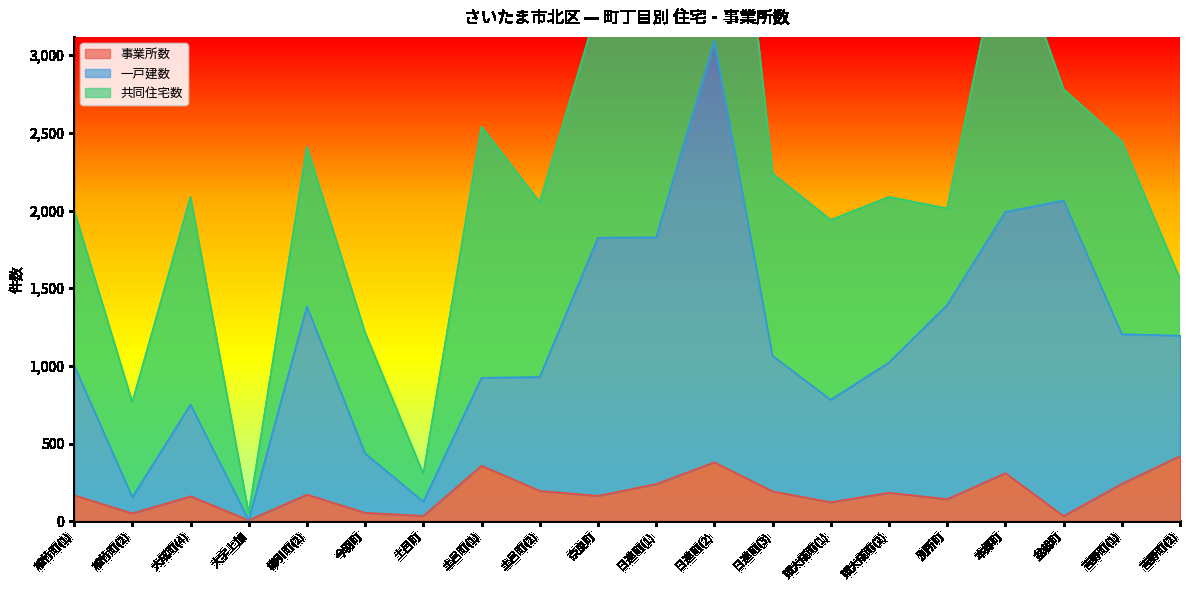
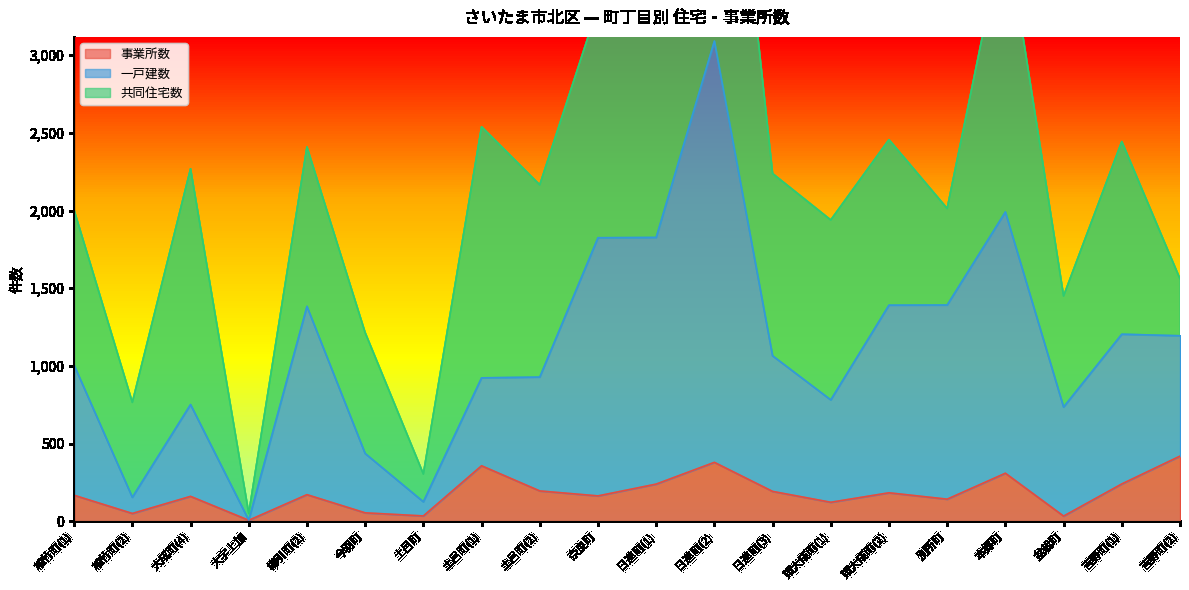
共同住宅数, 大成町(4): 1,340 -> 1,520
共同住宅数, 土呂町(2): 1,130 -> 1,240
一戸建数, 東大成町(2): 840 -> 1,210
一戸建数, 盆栽町: 2,030 -> 700
